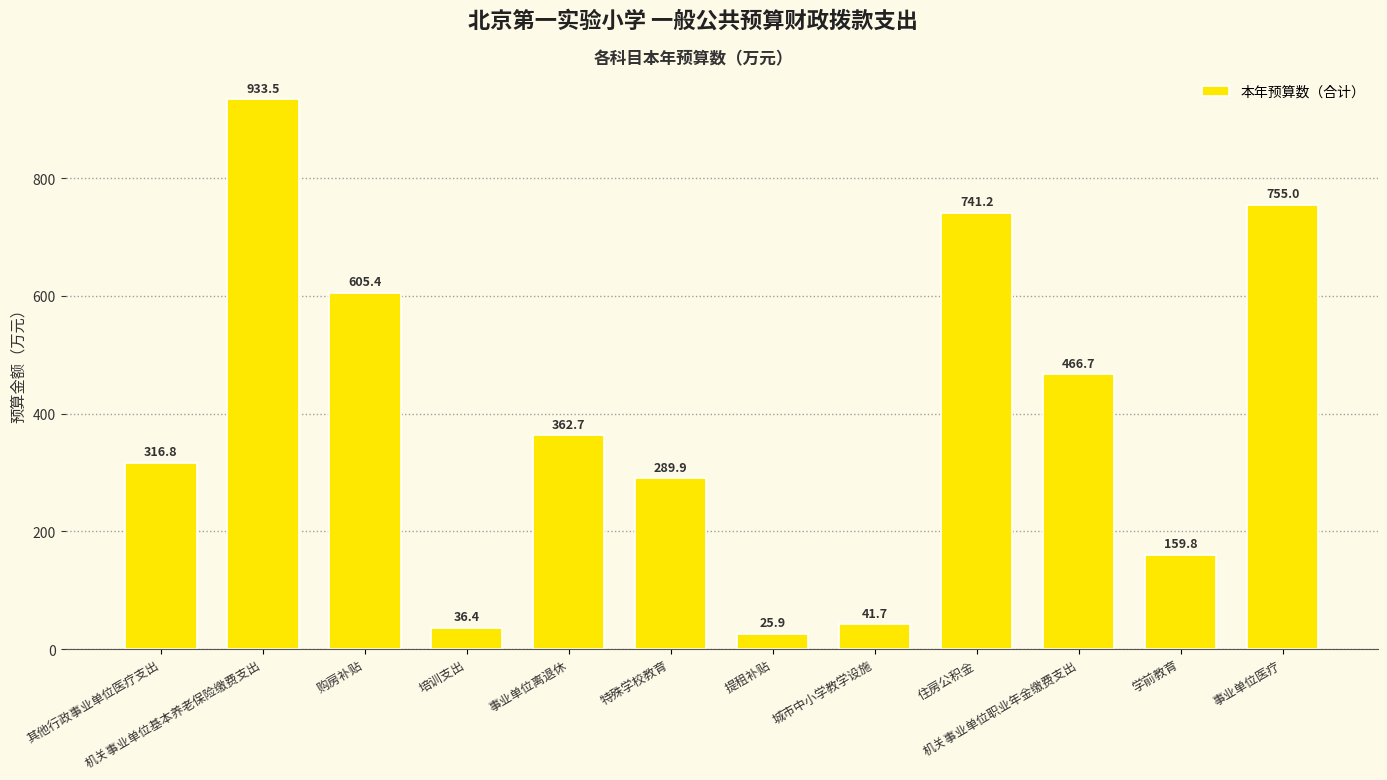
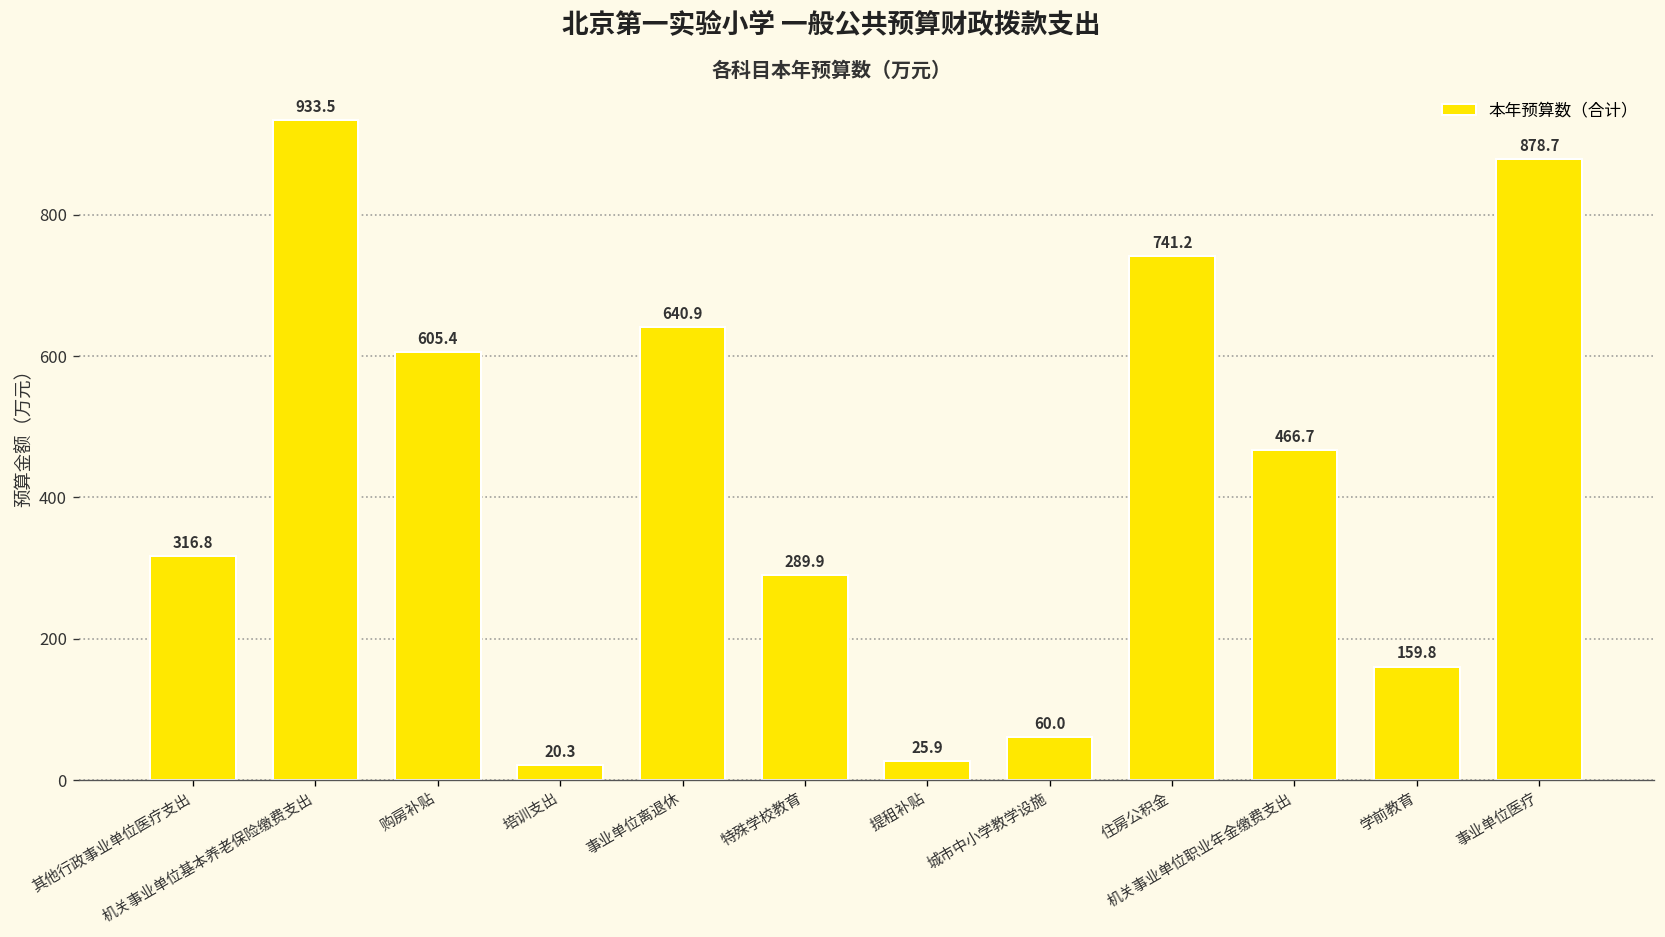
培训支出: 36.4 -> 20.3
事业单位离退休: 362.7 -> 640.9
城市中小学教学设施: 41.7 -> 60.0
事业单位医疗: 755.0 -> 878.7
